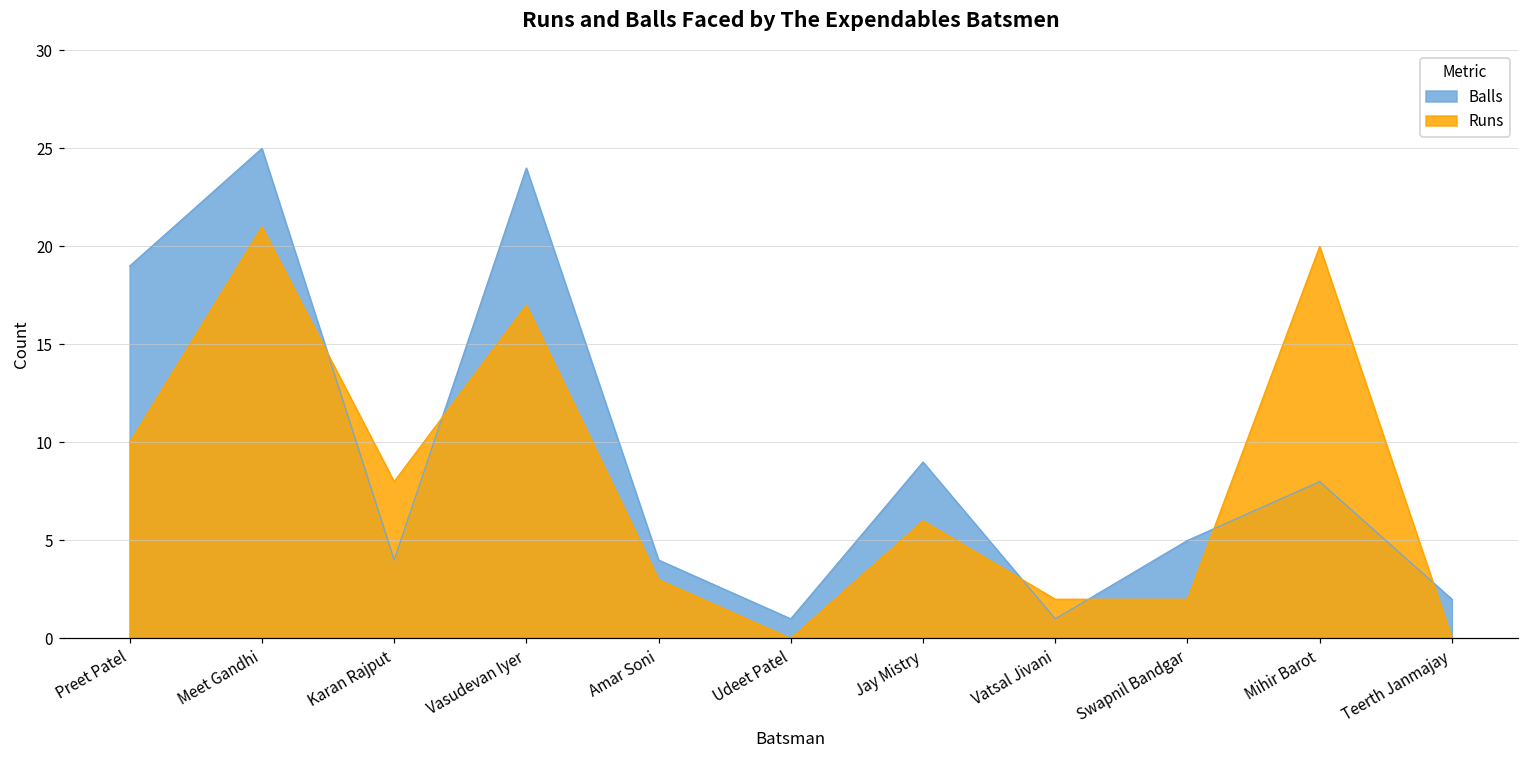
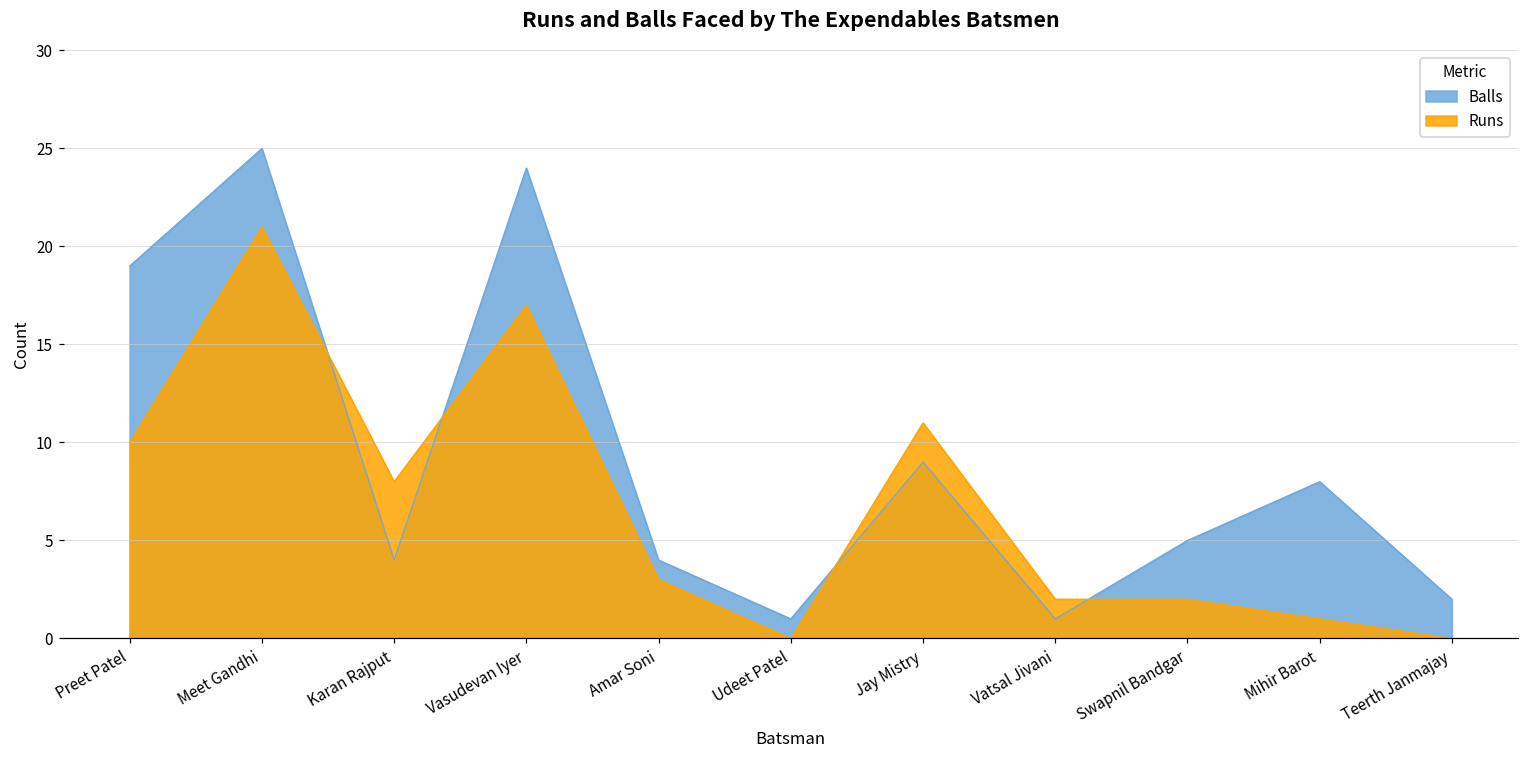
Runs, Jay Mistry: 6 -> 11
Runs, Mihir Barot: 20 -> 1
